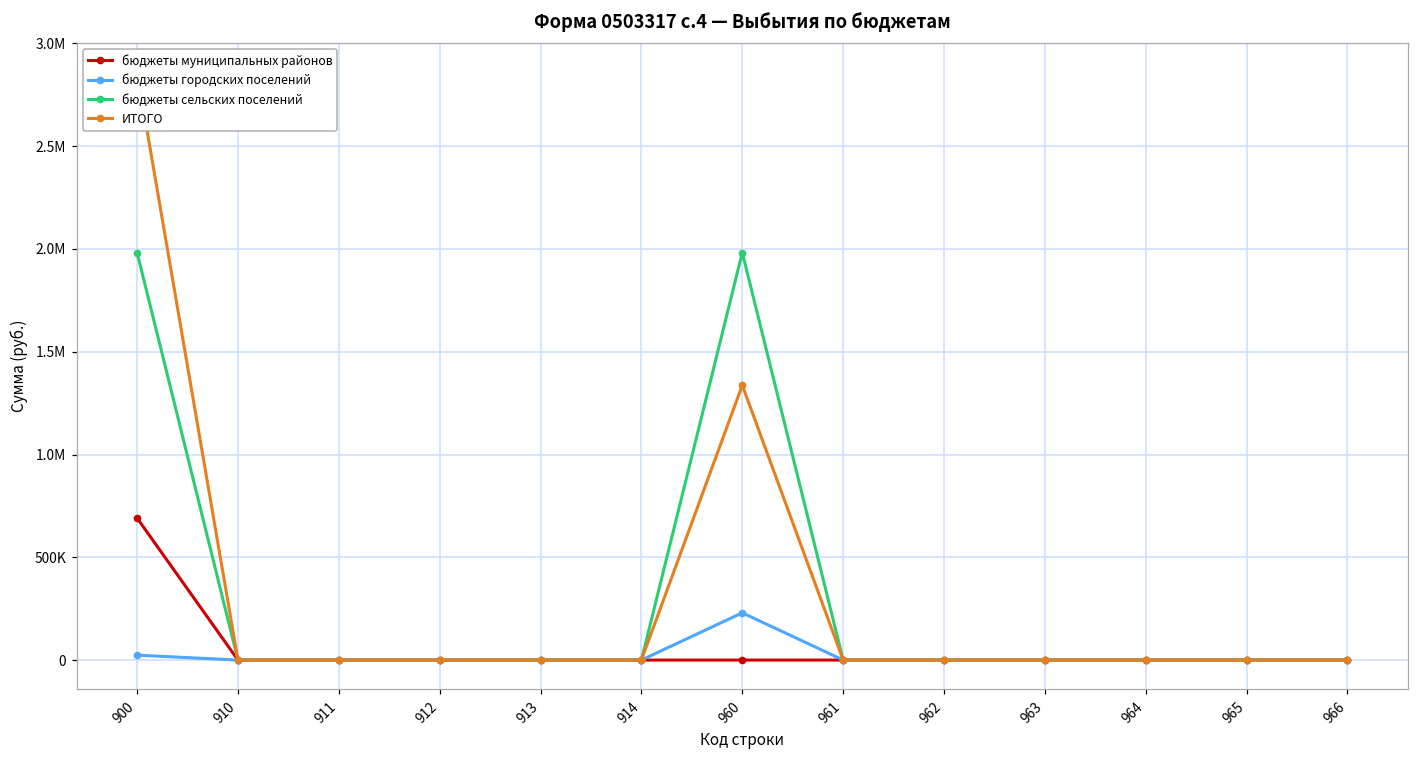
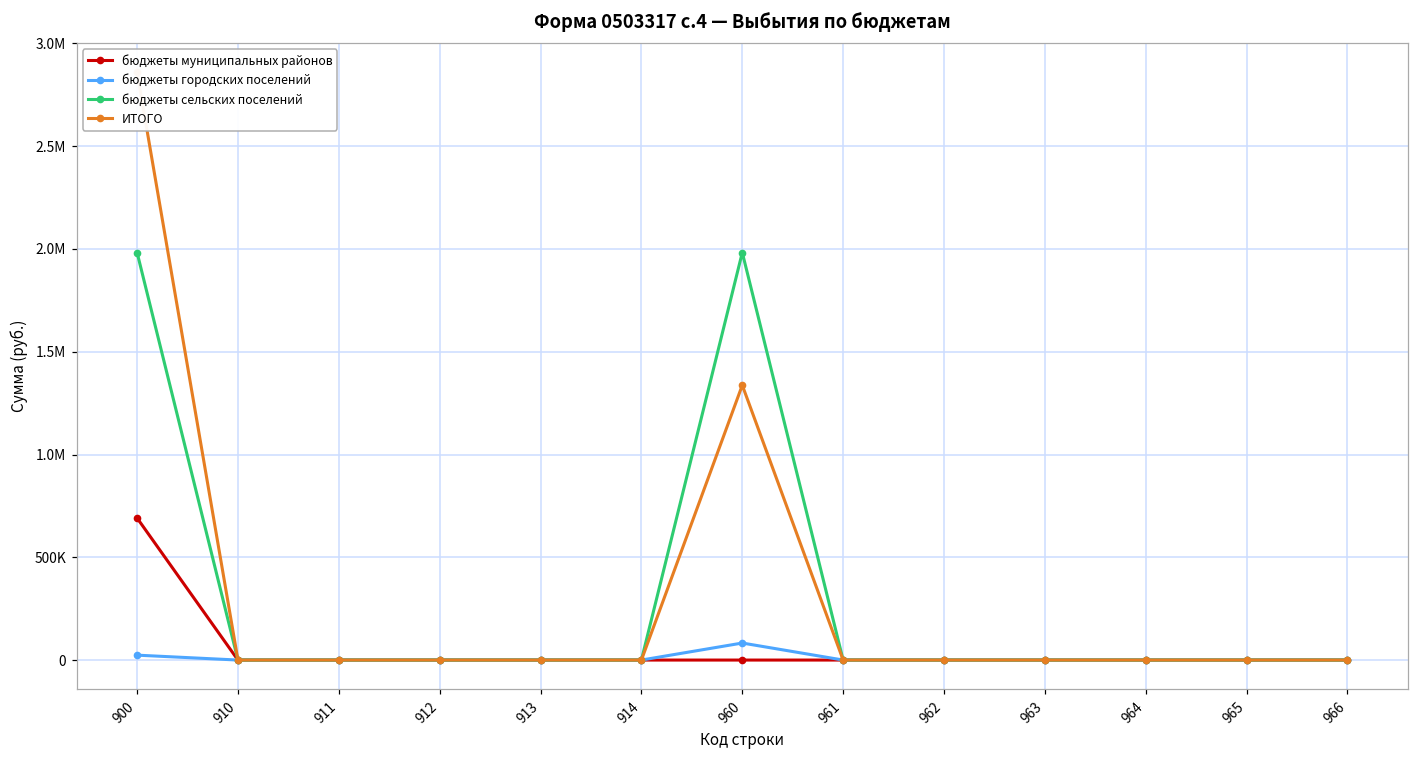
бюджеты городских поселений, 960: 230000 -> 80000
